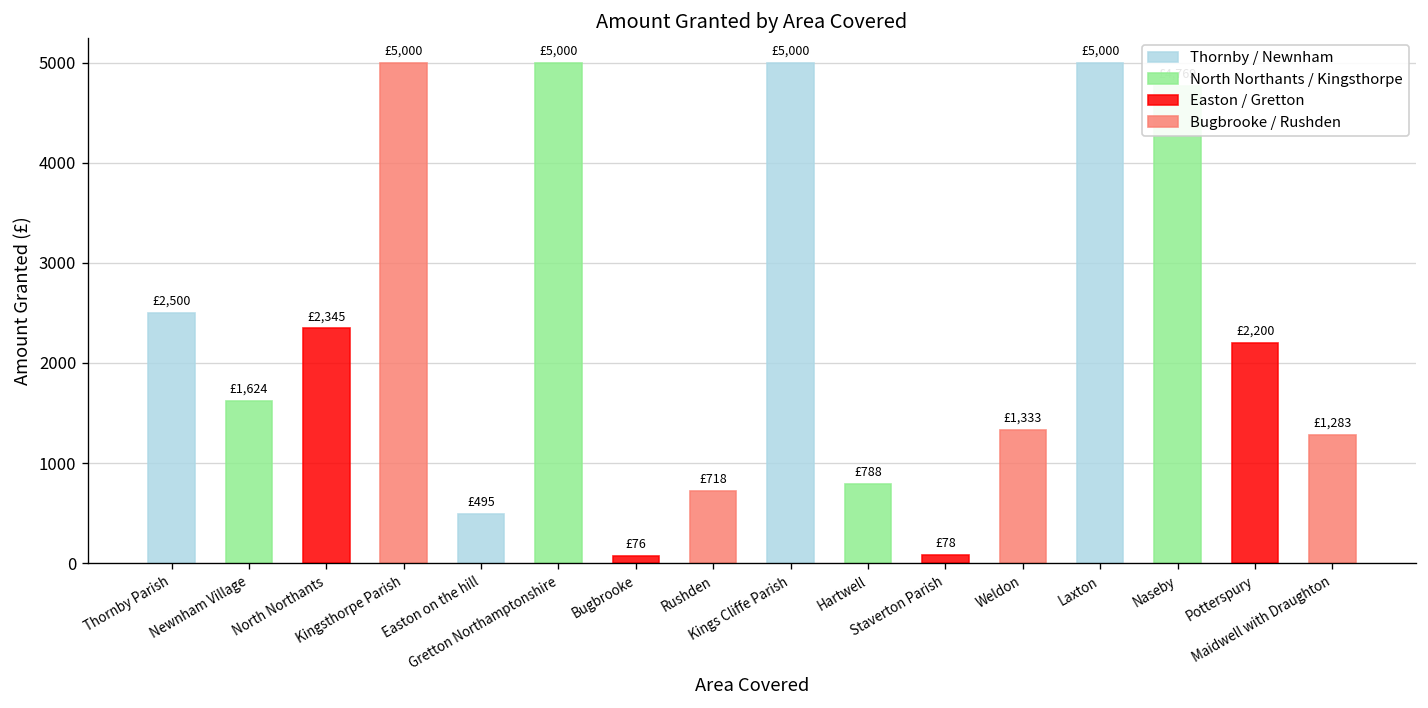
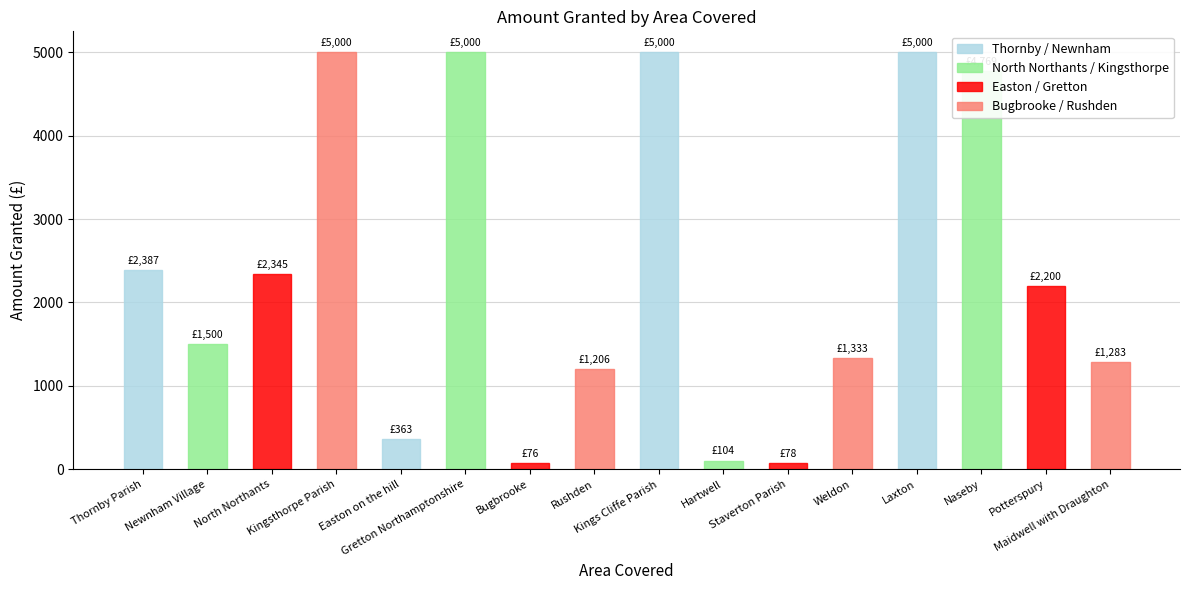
Thornby Parish: £2,500 -> £2,387
Newnham Village: £1,624 -> £1,500
Easton on the hill: £495 -> £363
Rushden: £718 -> £1,206
Hartwell: £788 -> £104
